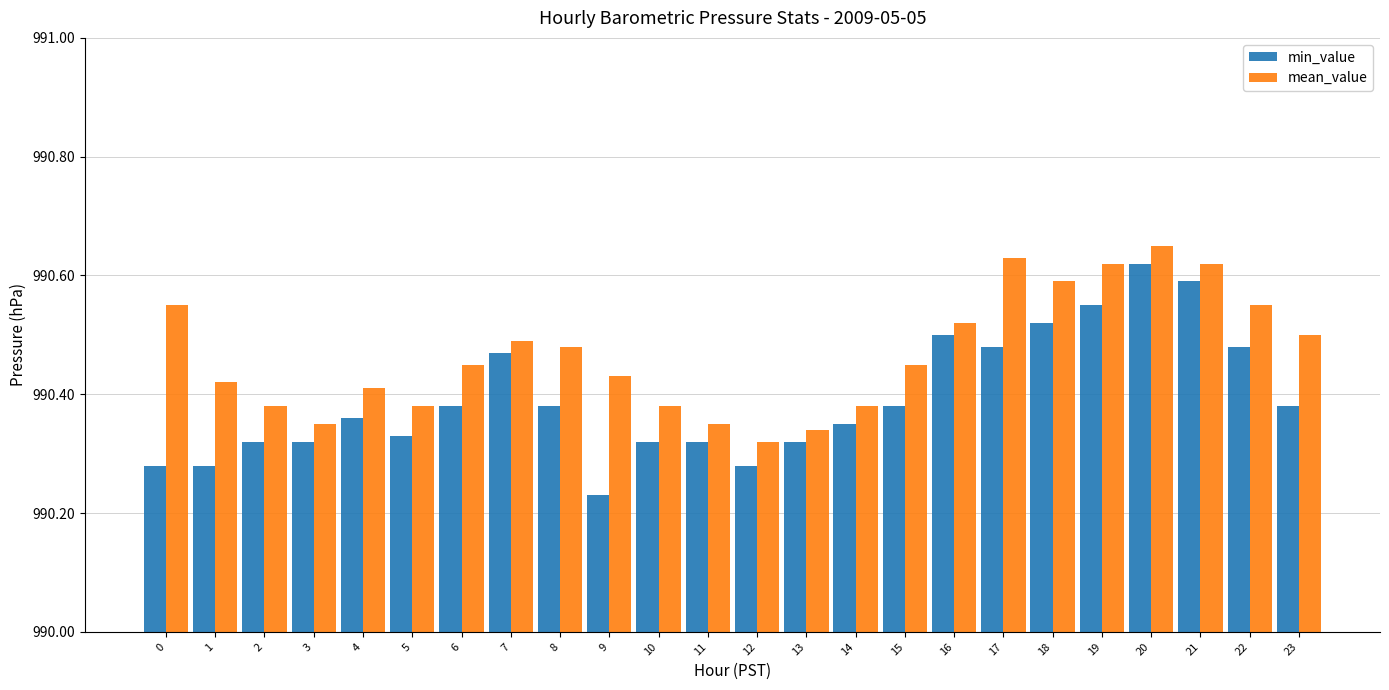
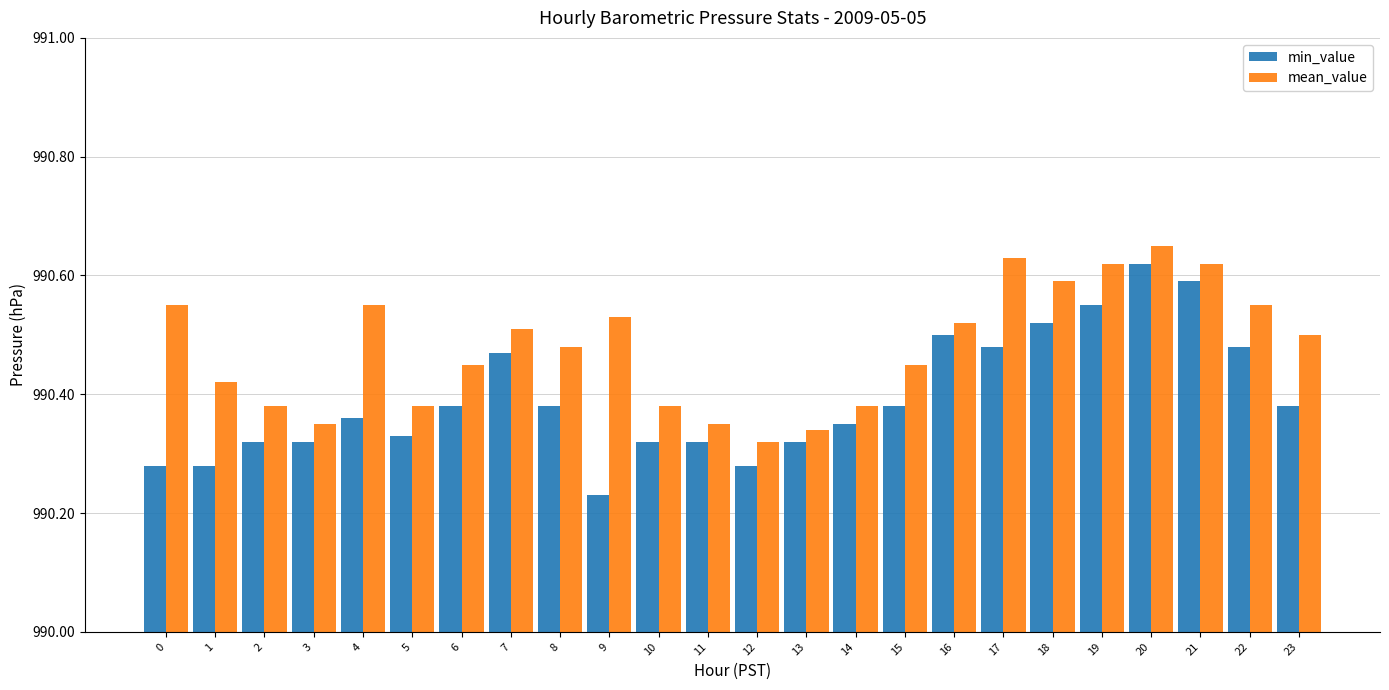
mean_value, 4: 990.41 -> 990.55
mean_value, 7: 990.49 -> 990.51
mean_value, 9: 990.43 -> 990.53
